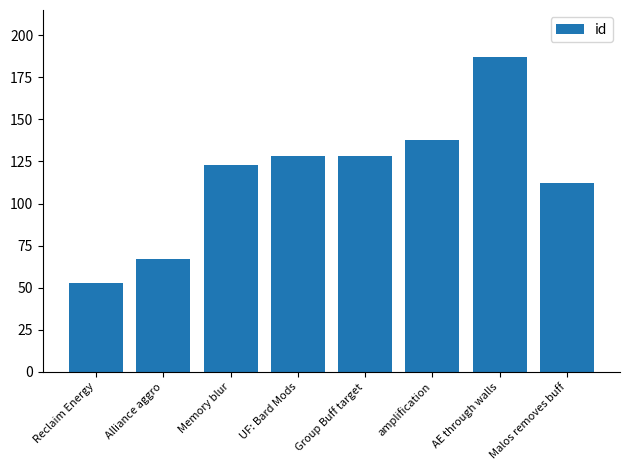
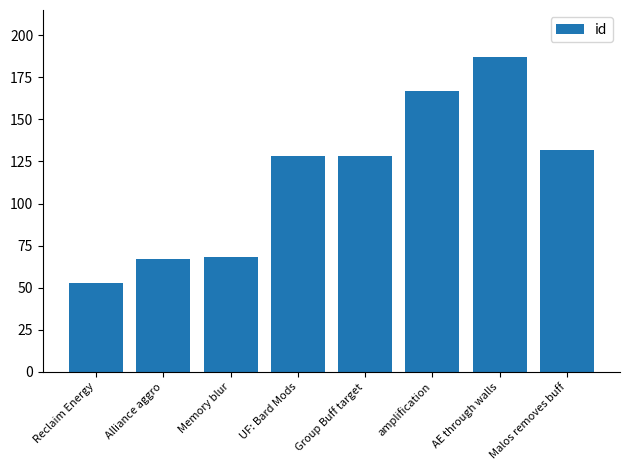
Memory blur: 123 -> 68
amplification: 138 -> 167
Malos removes buff: 112 -> 132
